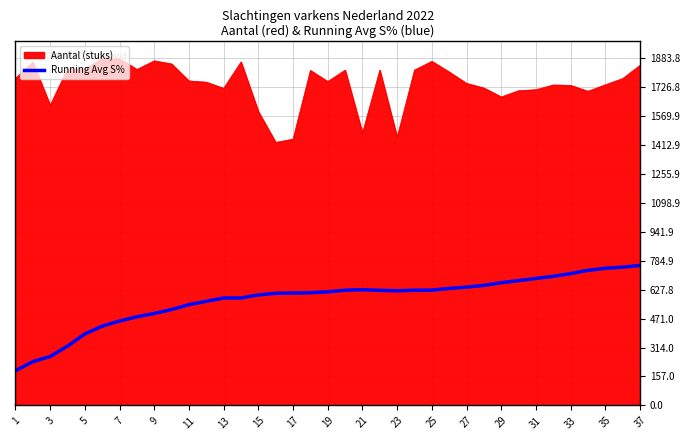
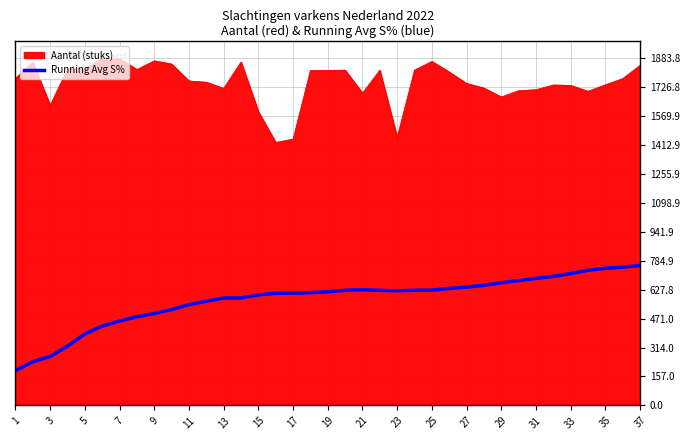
Aantal (stuks), 19: 1760 -> 1820
Aantal (stuks), 21: 1480 -> 1690
